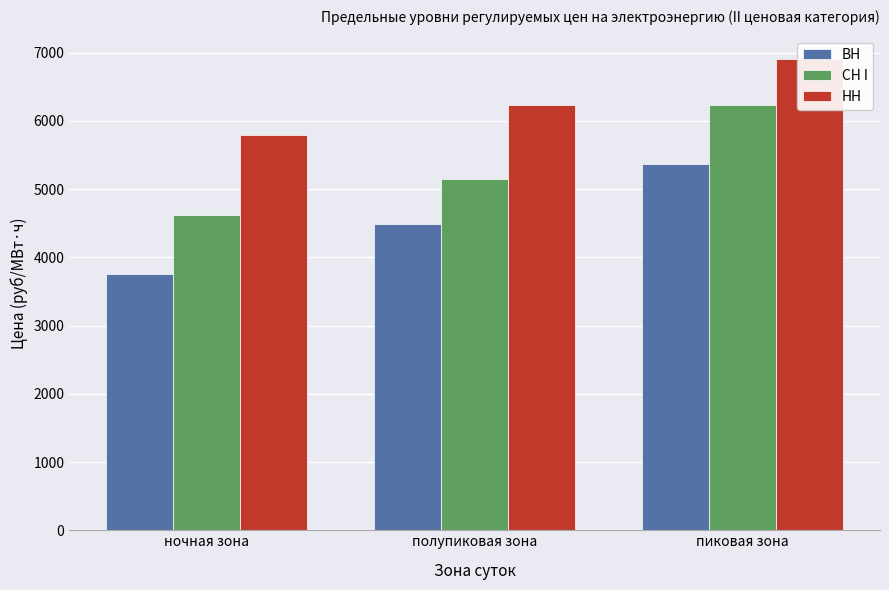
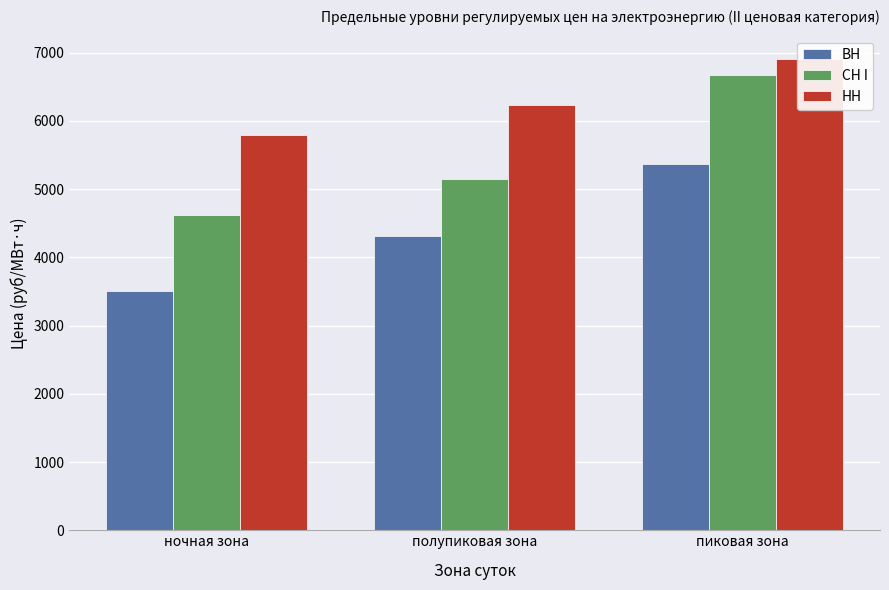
ВН, ночная зона: 3800 -> 3500
ВН, полупиковая зона: 4500 -> 4300
СН I, пиковая зона: 6200 -> 6700
